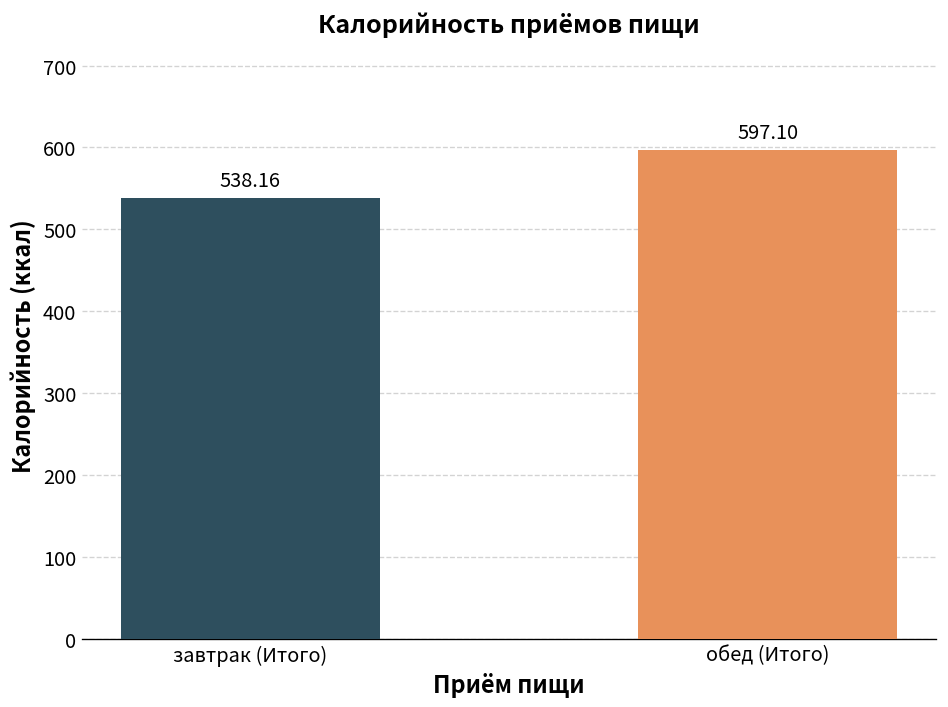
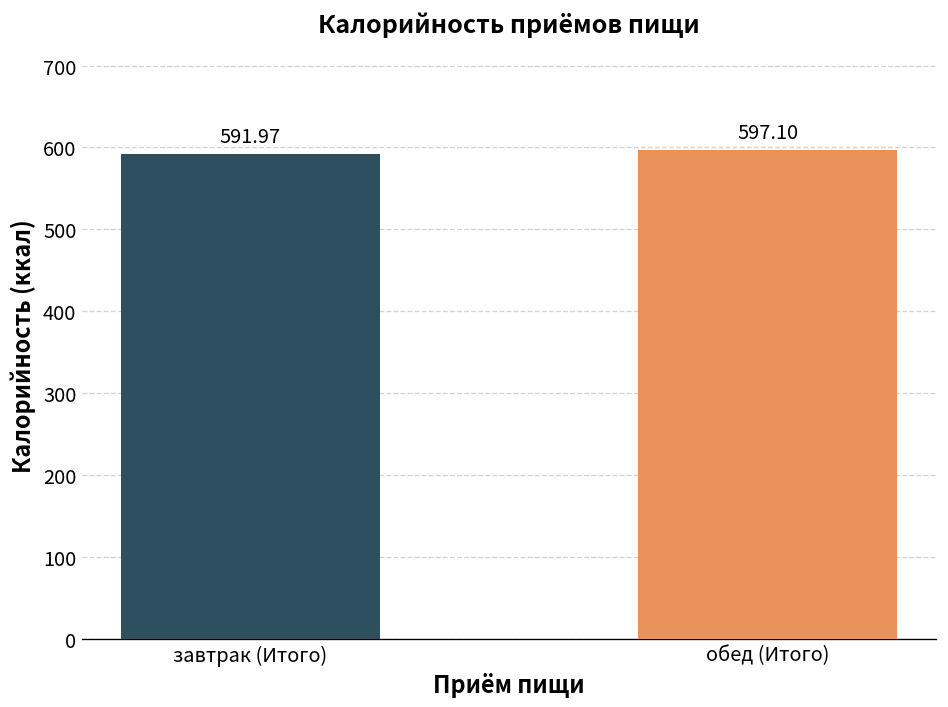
завтрак (Итого): 538.16 -> 591.97
